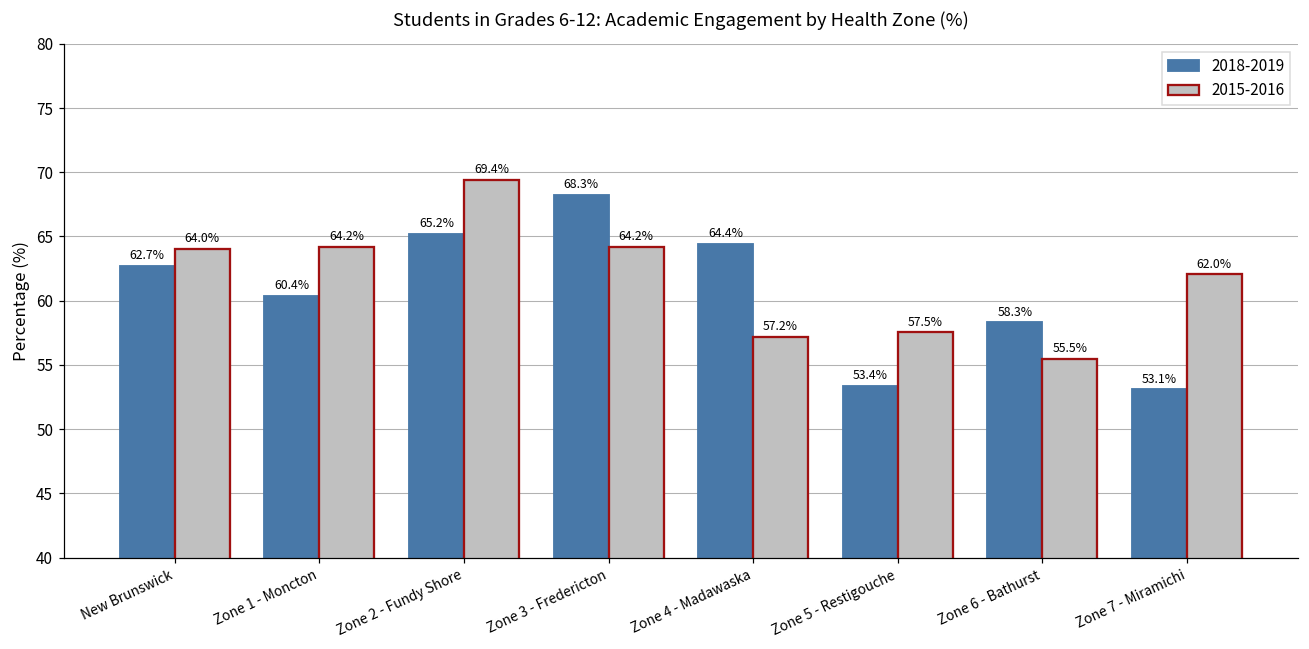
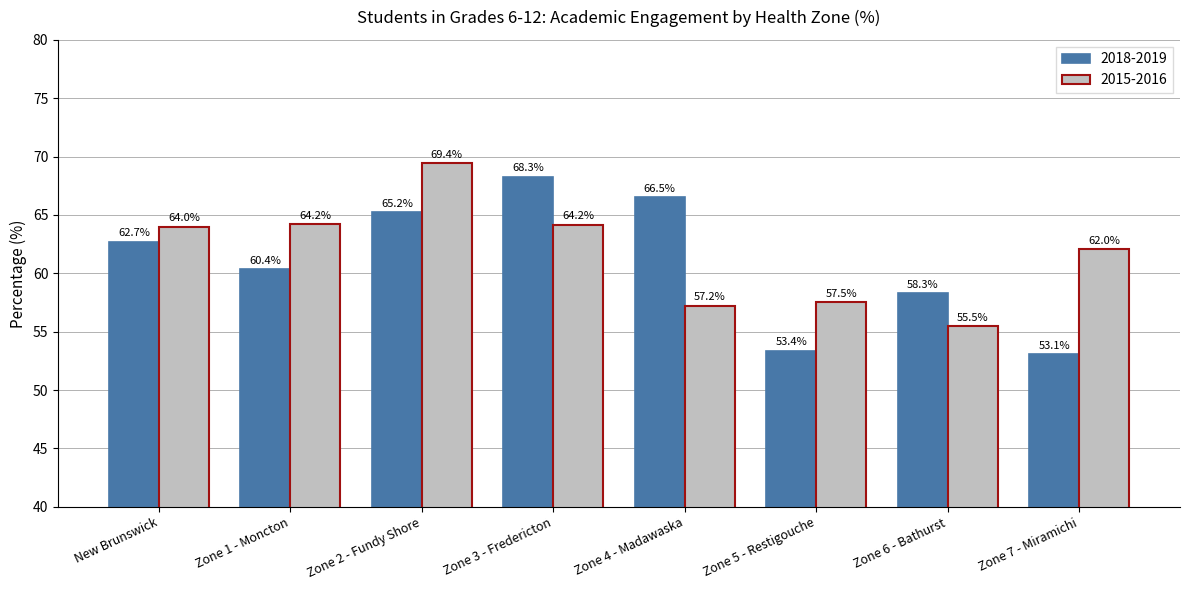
2018-2019, Zone 4 - Madawaska: 64.4% -> 66.5%
